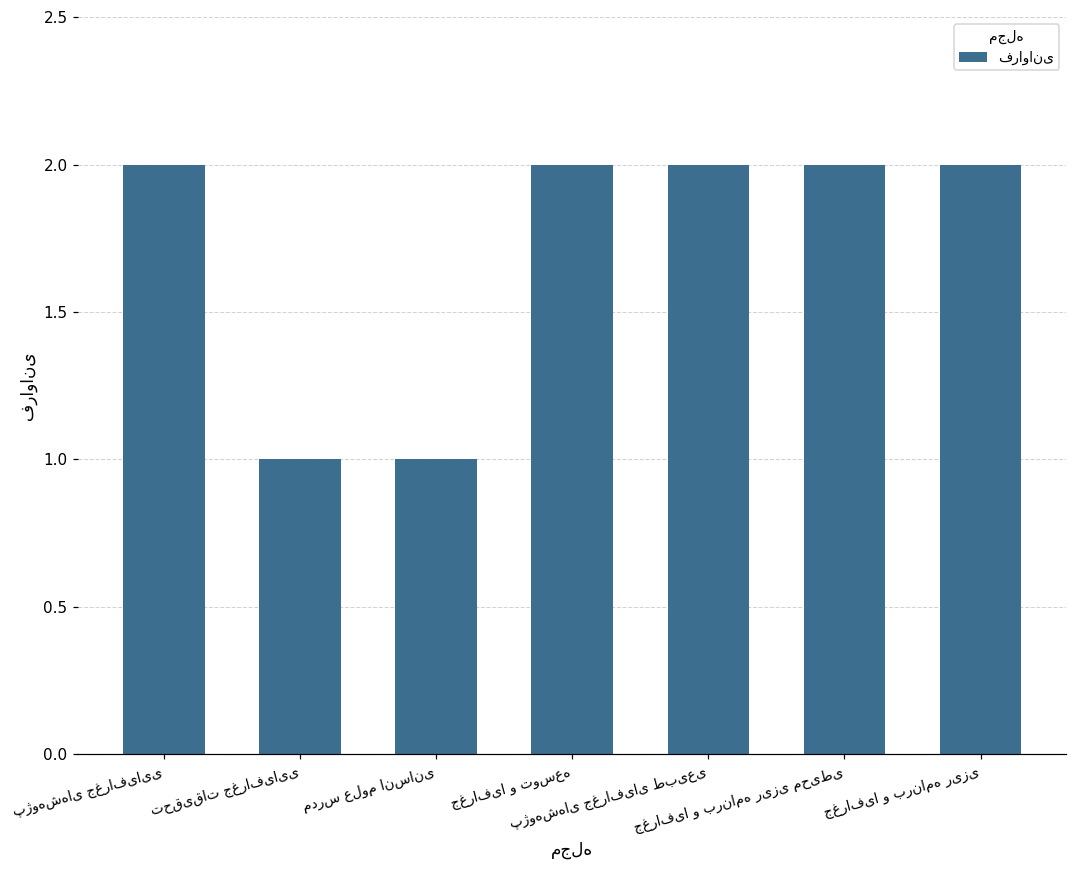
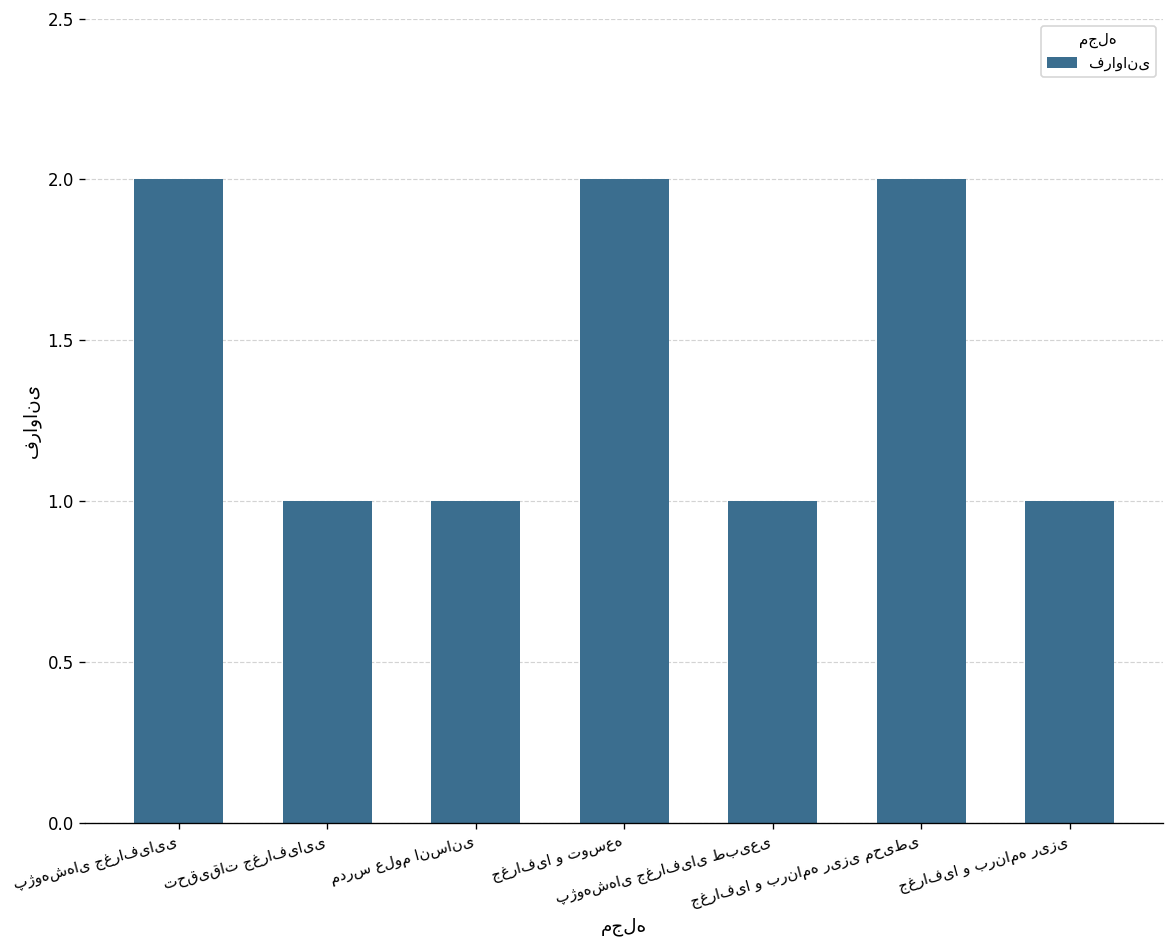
پژوهشهای جغرافیای طبیعی: 2 -> 1
جغرافیا و برنامه ریزی: 2 -> 1
